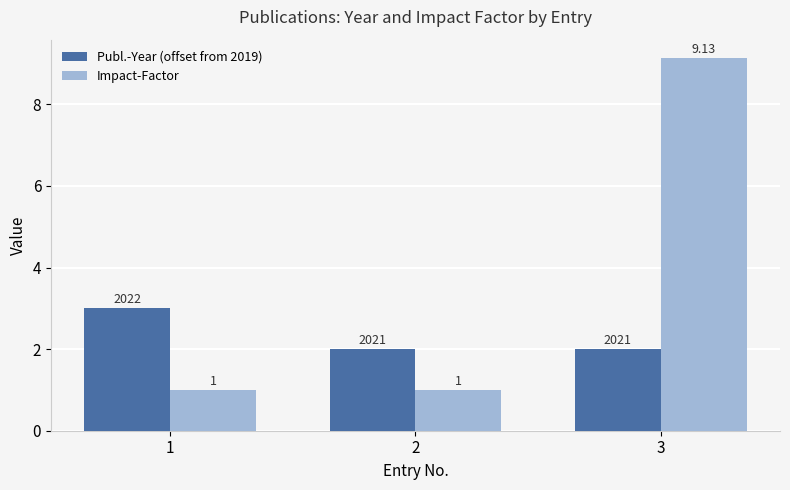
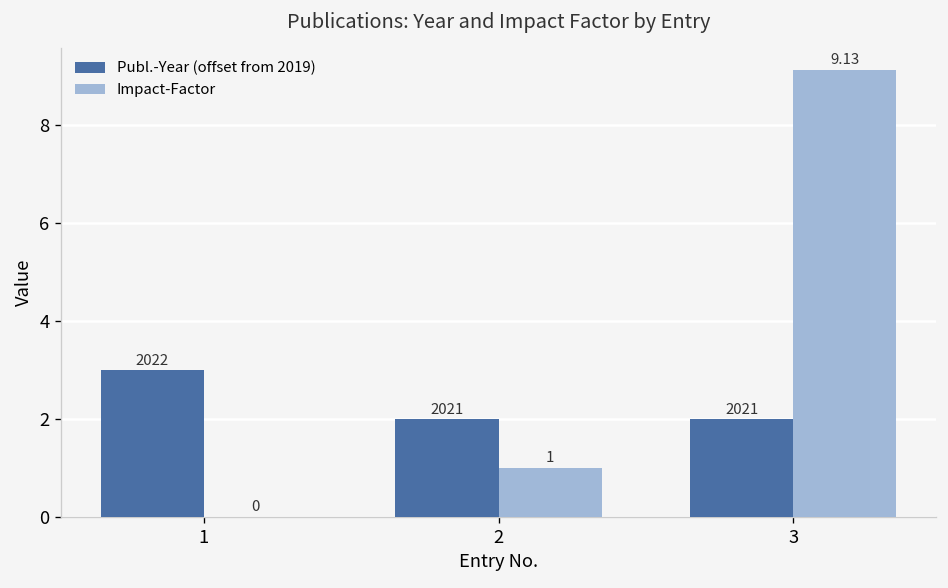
Impact-Factor, 1: 1 -> 0
